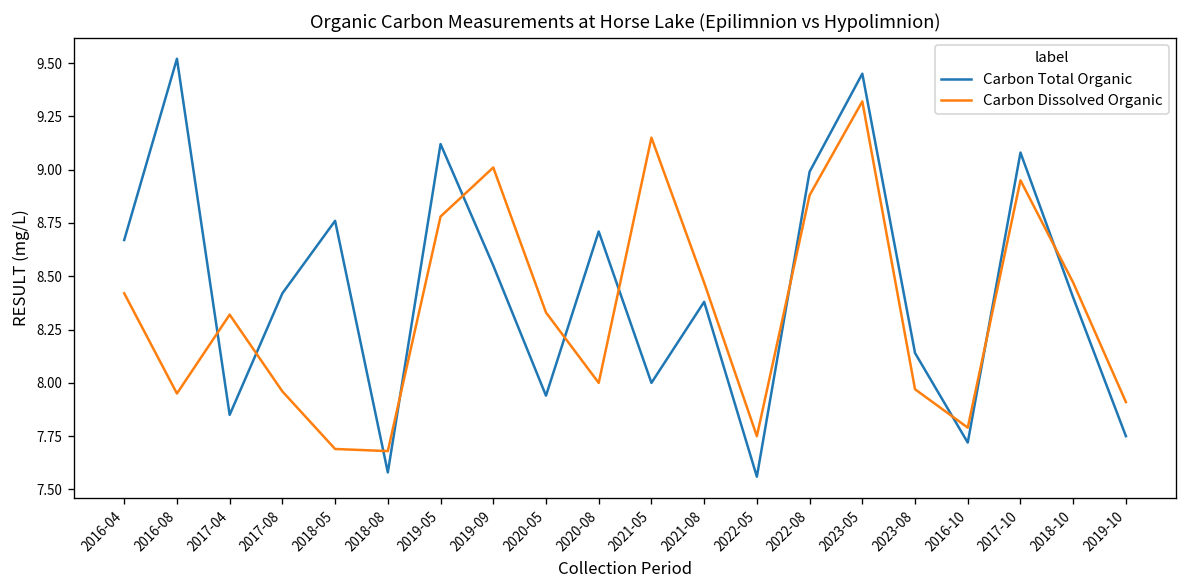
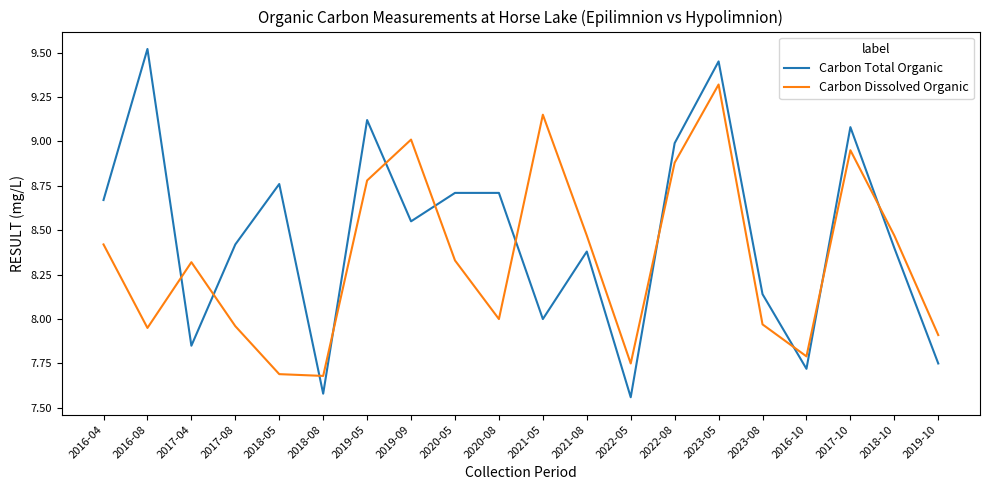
Carbon Total Organic, 2020-05: 7.94 -> 8.71
